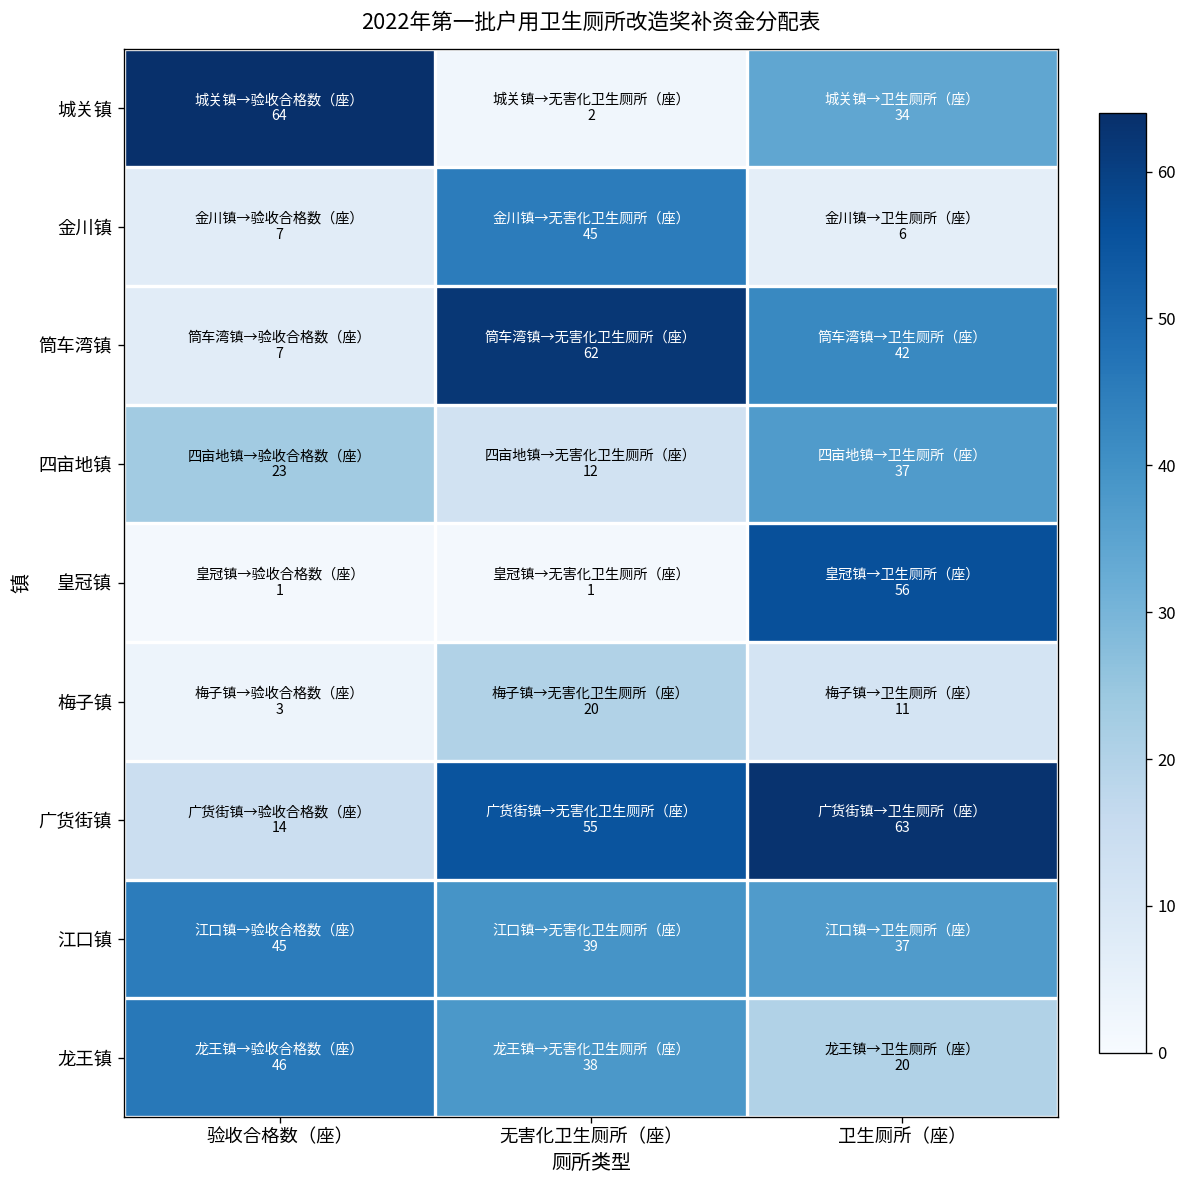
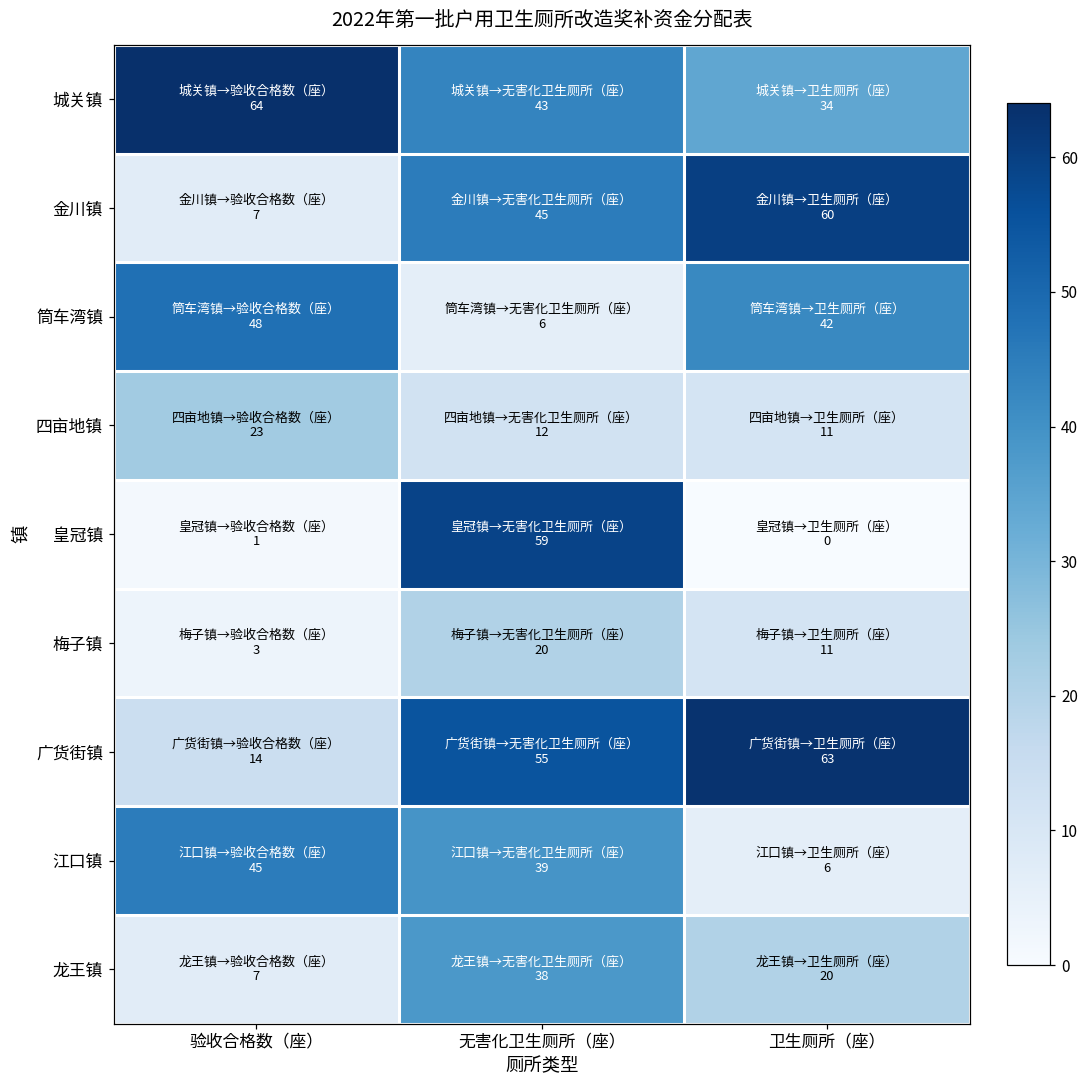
城关镇, 无害化卫生厕所（座）: 2 -> 43
金川镇, 卫生厕所（座）: 6 -> 60
筒车湾镇, 验收合格数（座）: 7 -> 48
筒车湾镇, 无害化卫生厕所（座）: 62 -> 6
四亩地镇, 卫生厕所（座）: 37 -> 11
皇冠镇, 无害化卫生厕所（座）: 1 -> 59
皇冠镇, 卫生厕所（座）: 56 -> 0
江口镇, 卫生厕所（座）: 37 -> 6
龙王镇, 验收合格数（座）: 46 -> 7
